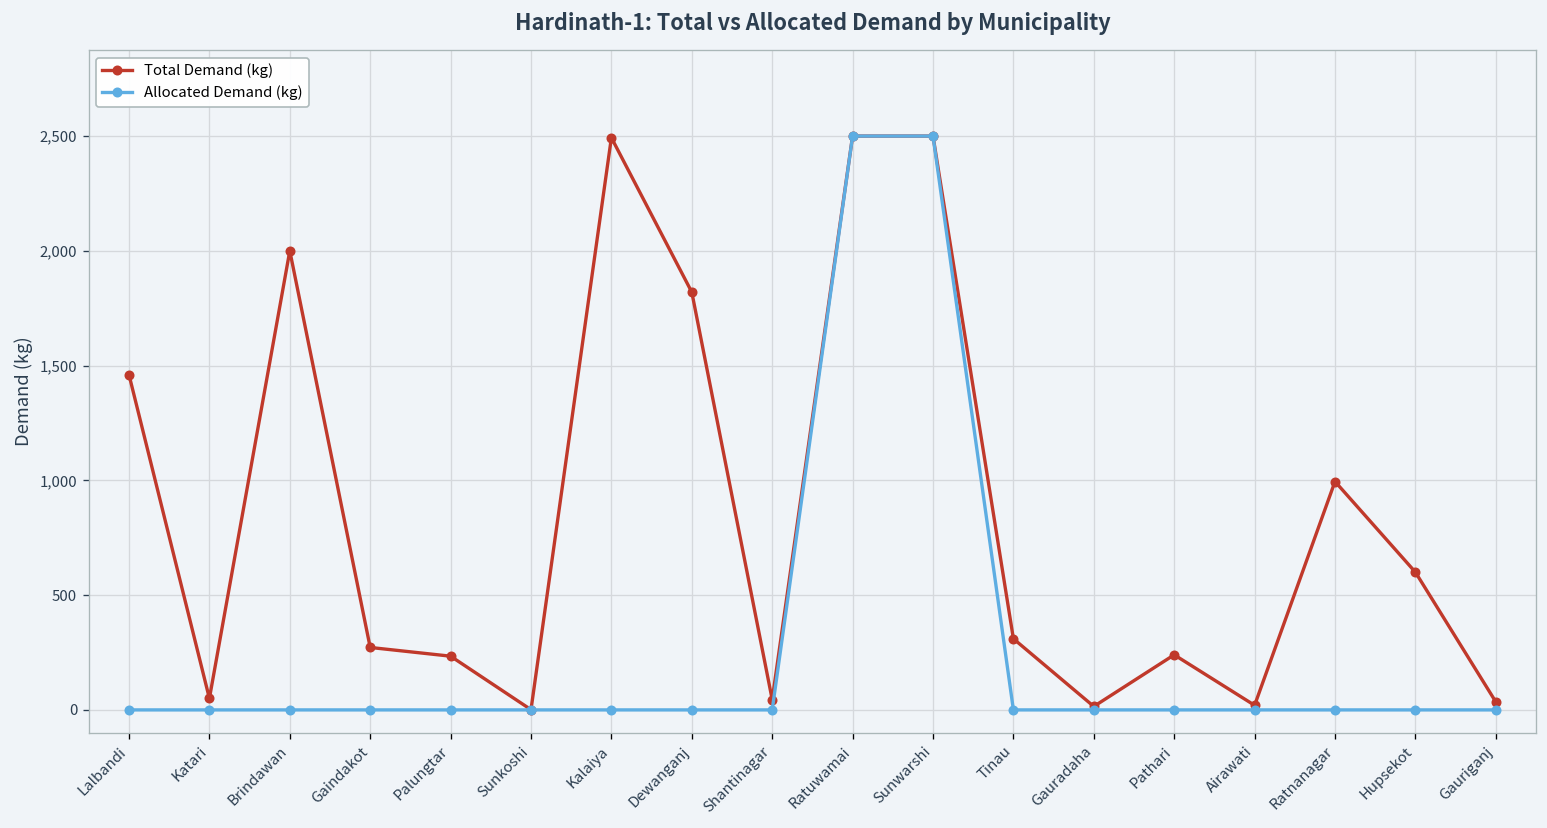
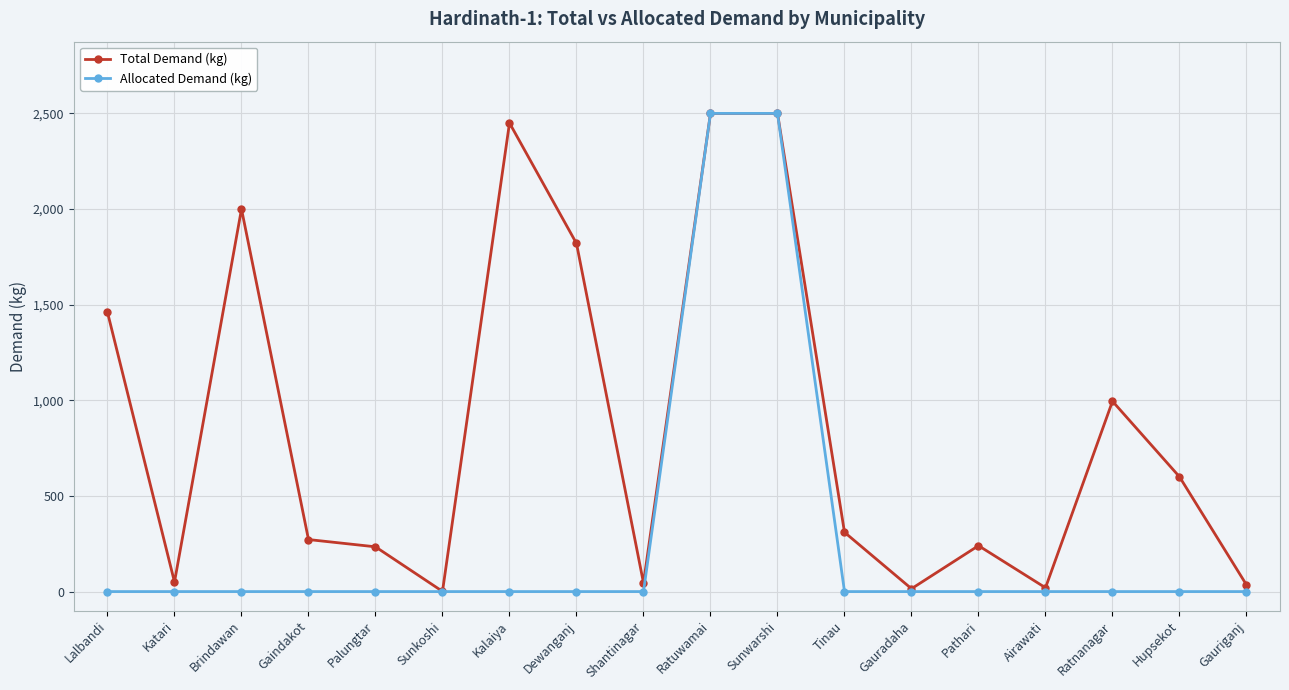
Total Demand (kg), Kalaiya: 2,490 -> 2,450
